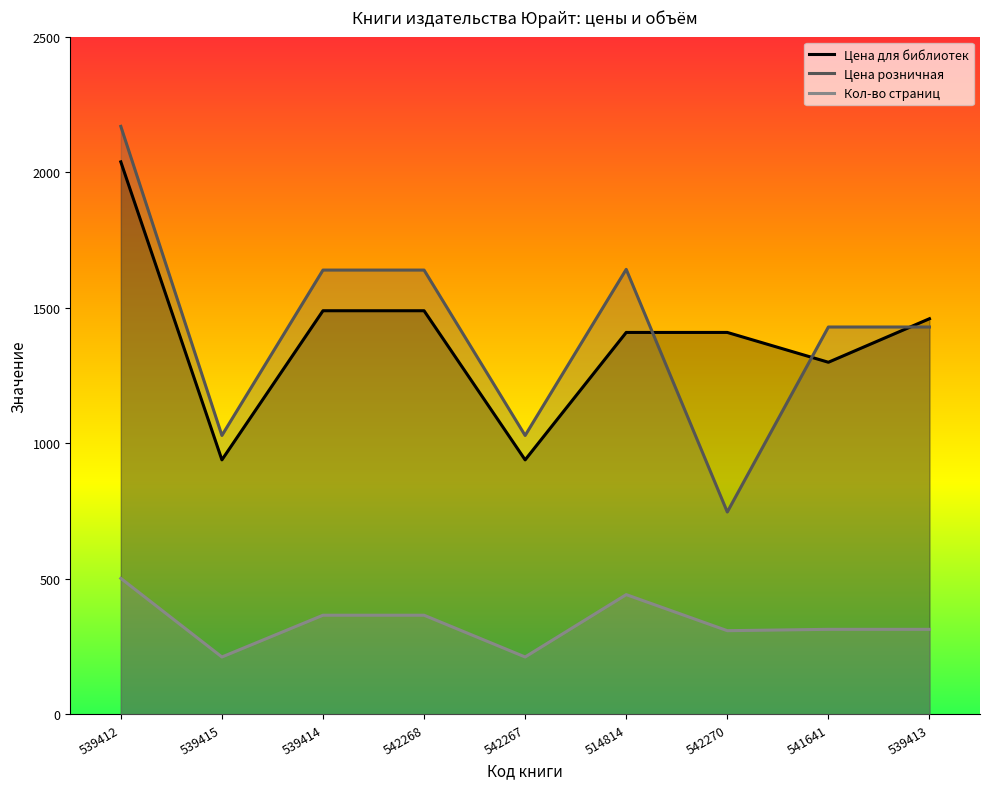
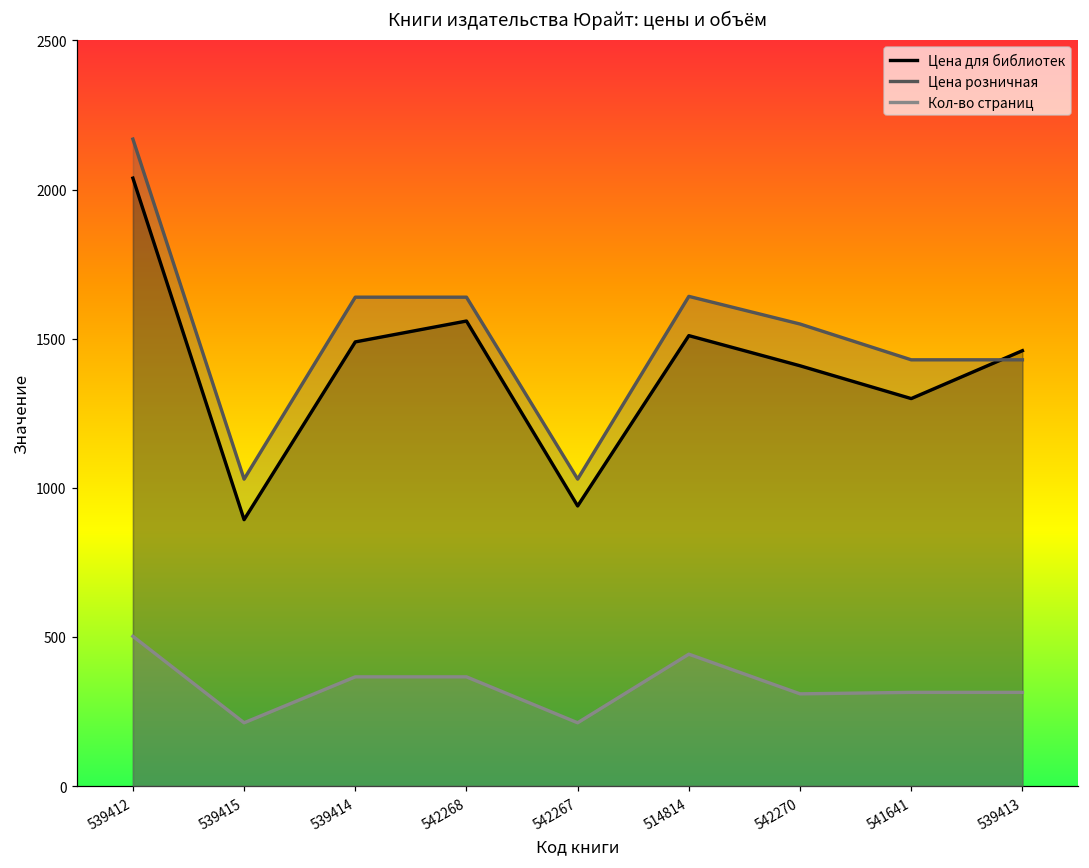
Цена для библиотек, 539415: 940 -> 890
Цена для библиотек, 542268: 1490 -> 1560
Цена для библиотек, 514814: 1410 -> 1510
Цена розничная, 542270: 750 -> 1550
